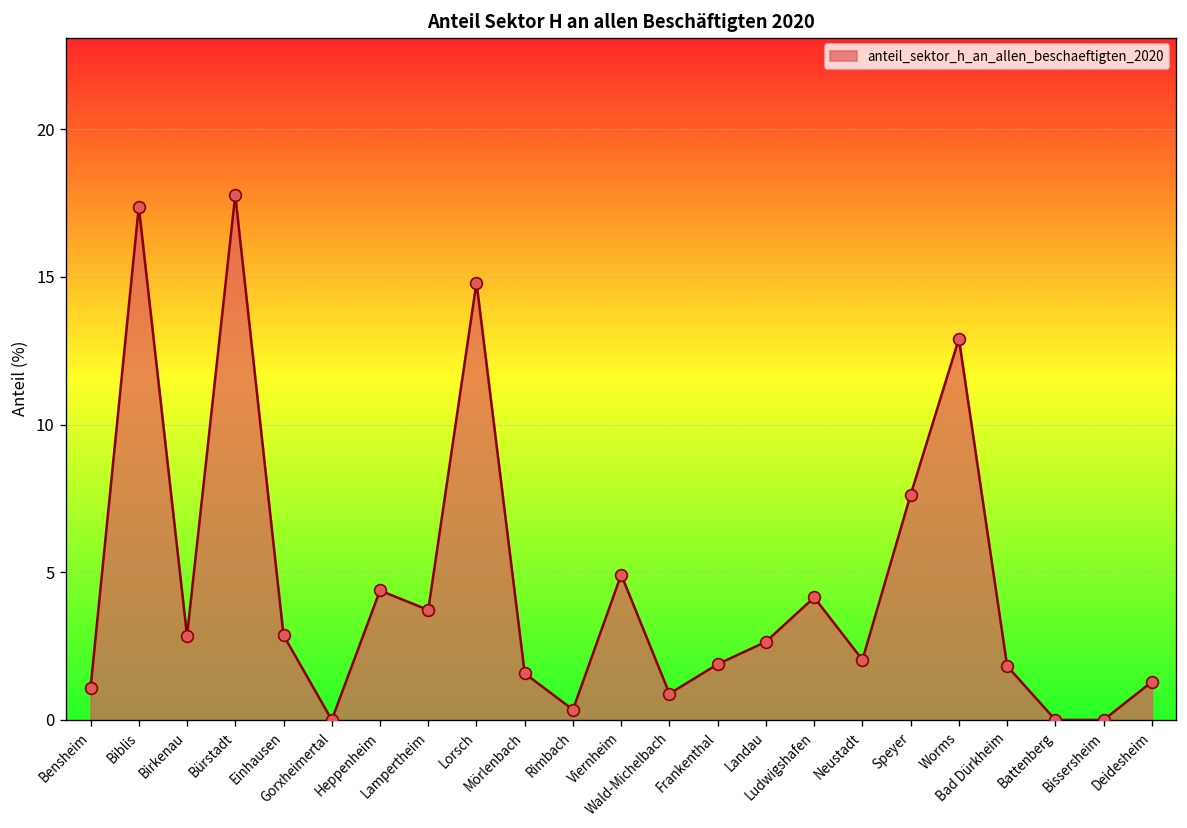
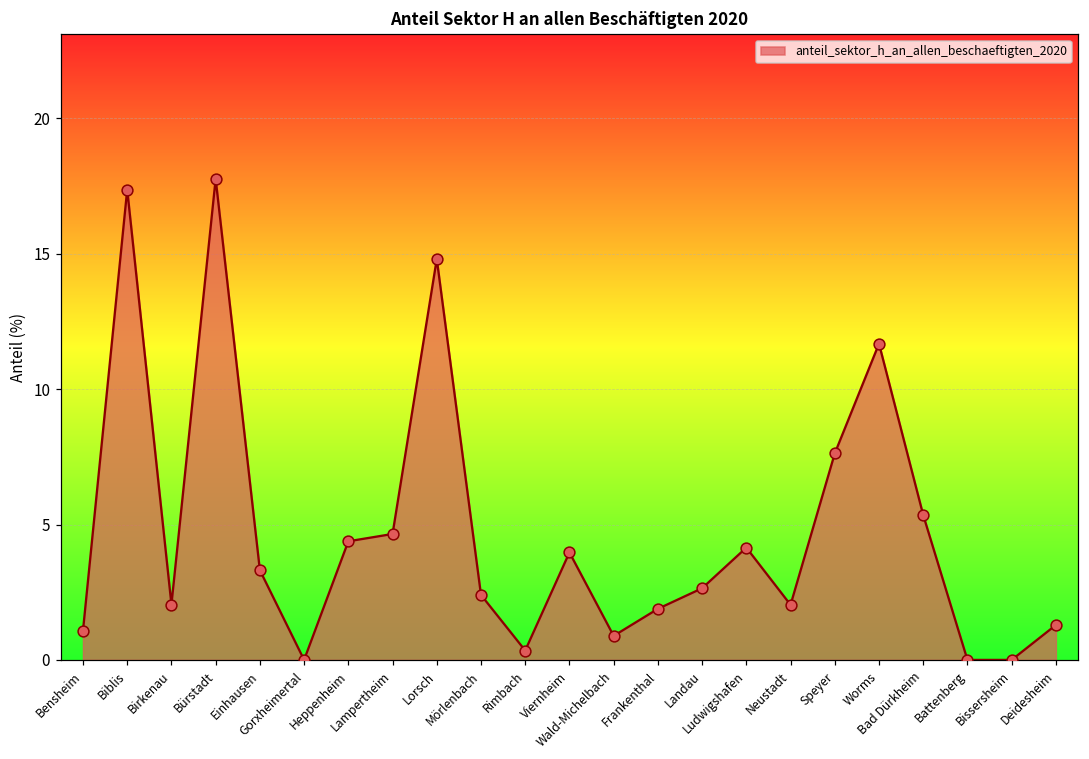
Birkenau: 2.9 -> 2.0
Einhausen: 2.9 -> 3.3
Lampertheim: 3.7 -> 4.7
Mörlenbach: 1.6 -> 2.4
Viernheim: 4.9 -> 4.0
Worms: 12.9 -> 11.7
Bad Dürkheim: 1.8 -> 5.4
